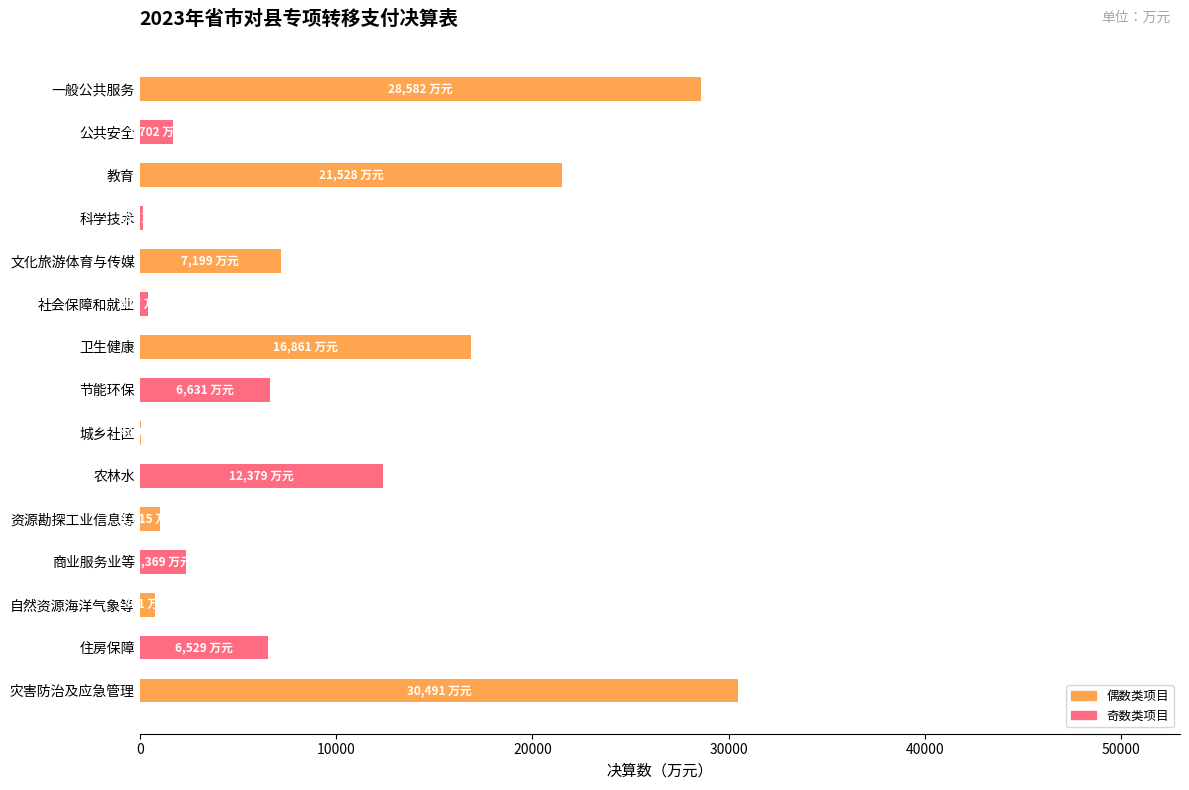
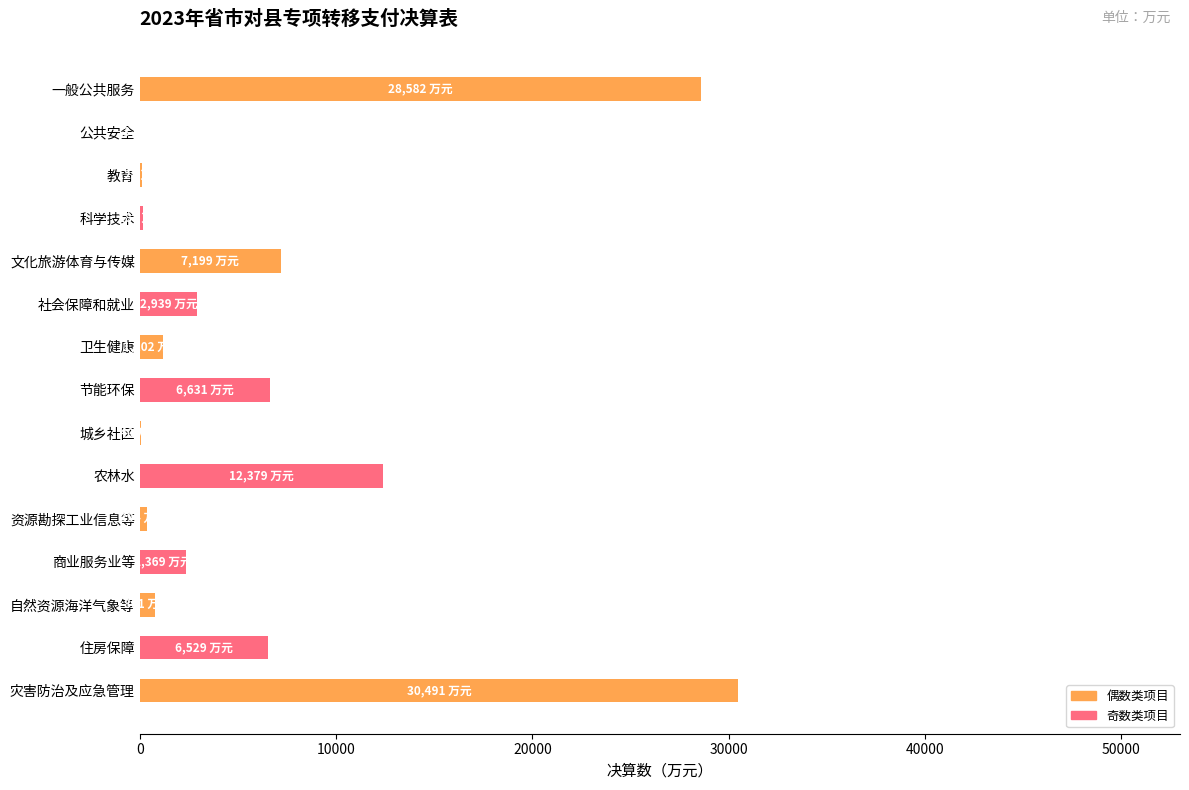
公共安全: 1700 -> 0
教育: 21500 -> 100
社会保障和就业: 400 -> 2900
卫生健康: 16900 -> 1200
资源勘探工业信息等: 1000 -> 400
